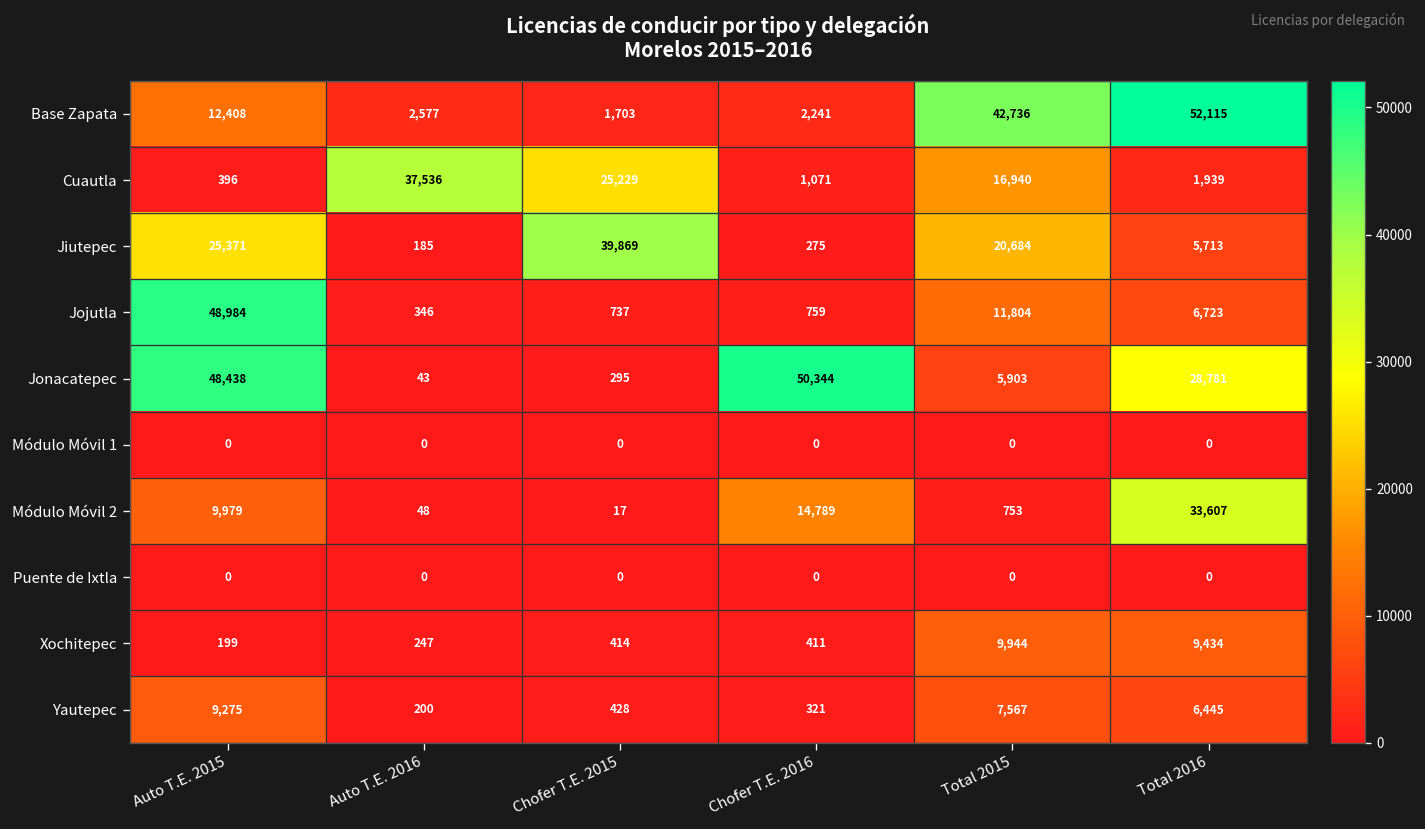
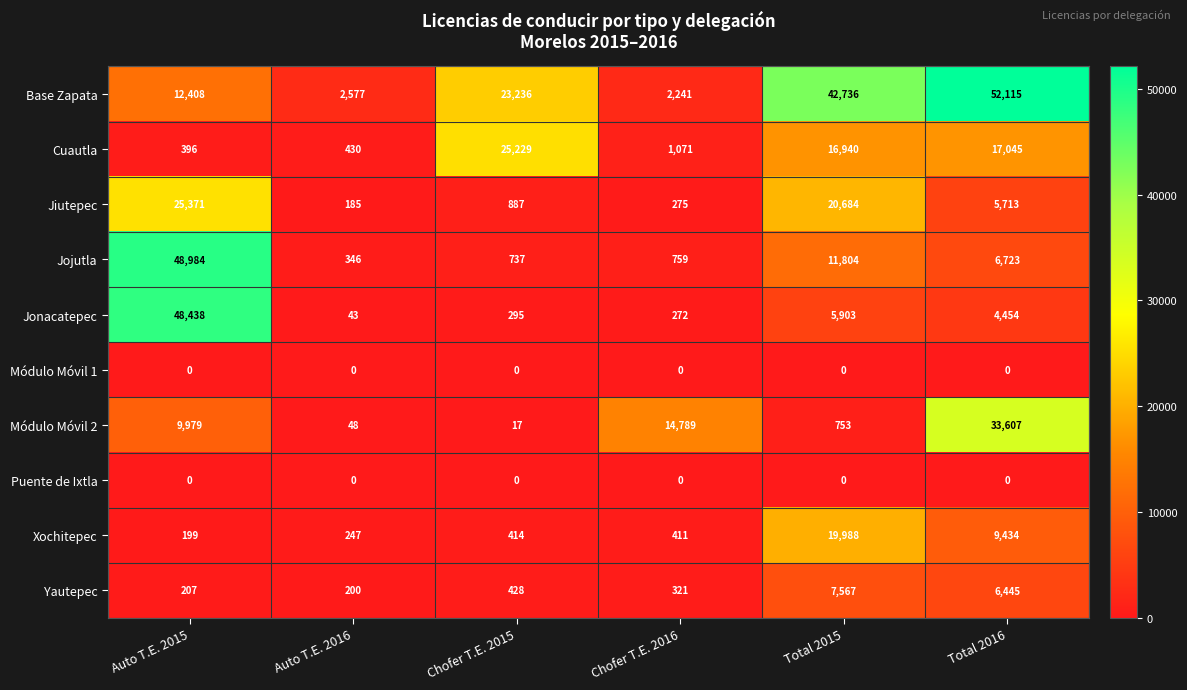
Base Zapata, Chofer T.E. 2015: 1,703 -> 23,236
Cuautla, Auto T.E. 2016: 37,536 -> 430
Cuautla, Total 2016: 1,939 -> 17,045
Jiutepec, Chofer T.E. 2015: 39,869 -> 887
Jonacatepec, Chofer T.E. 2016: 50,344 -> 272
Jonacatepec, Total 2016: 28,781 -> 4,454
Xochitepec, Total 2015: 9,944 -> 19,988
Yautepec, Auto T.E. 2015: 9,275 -> 207
